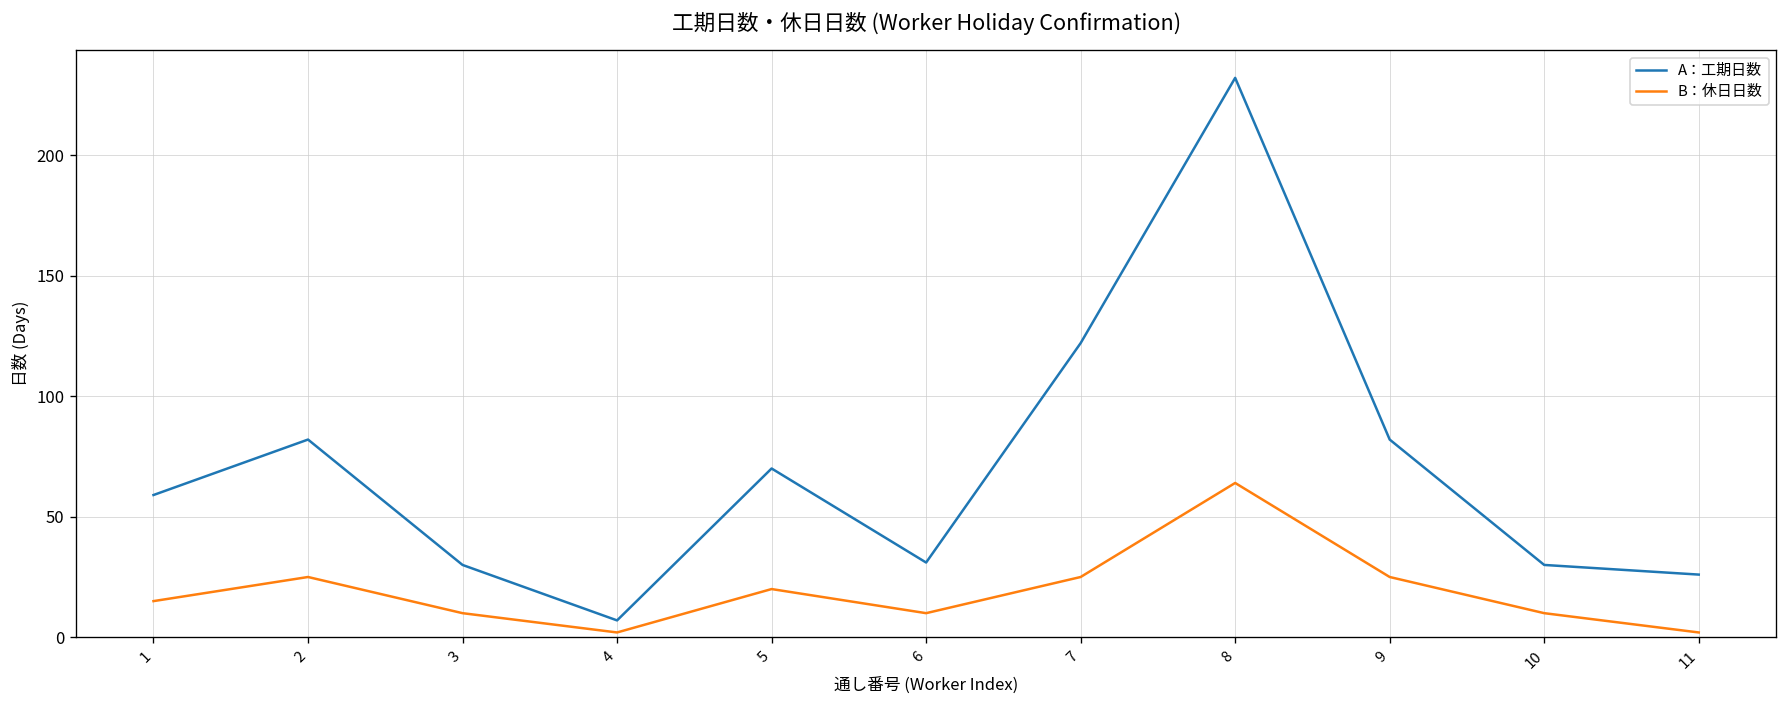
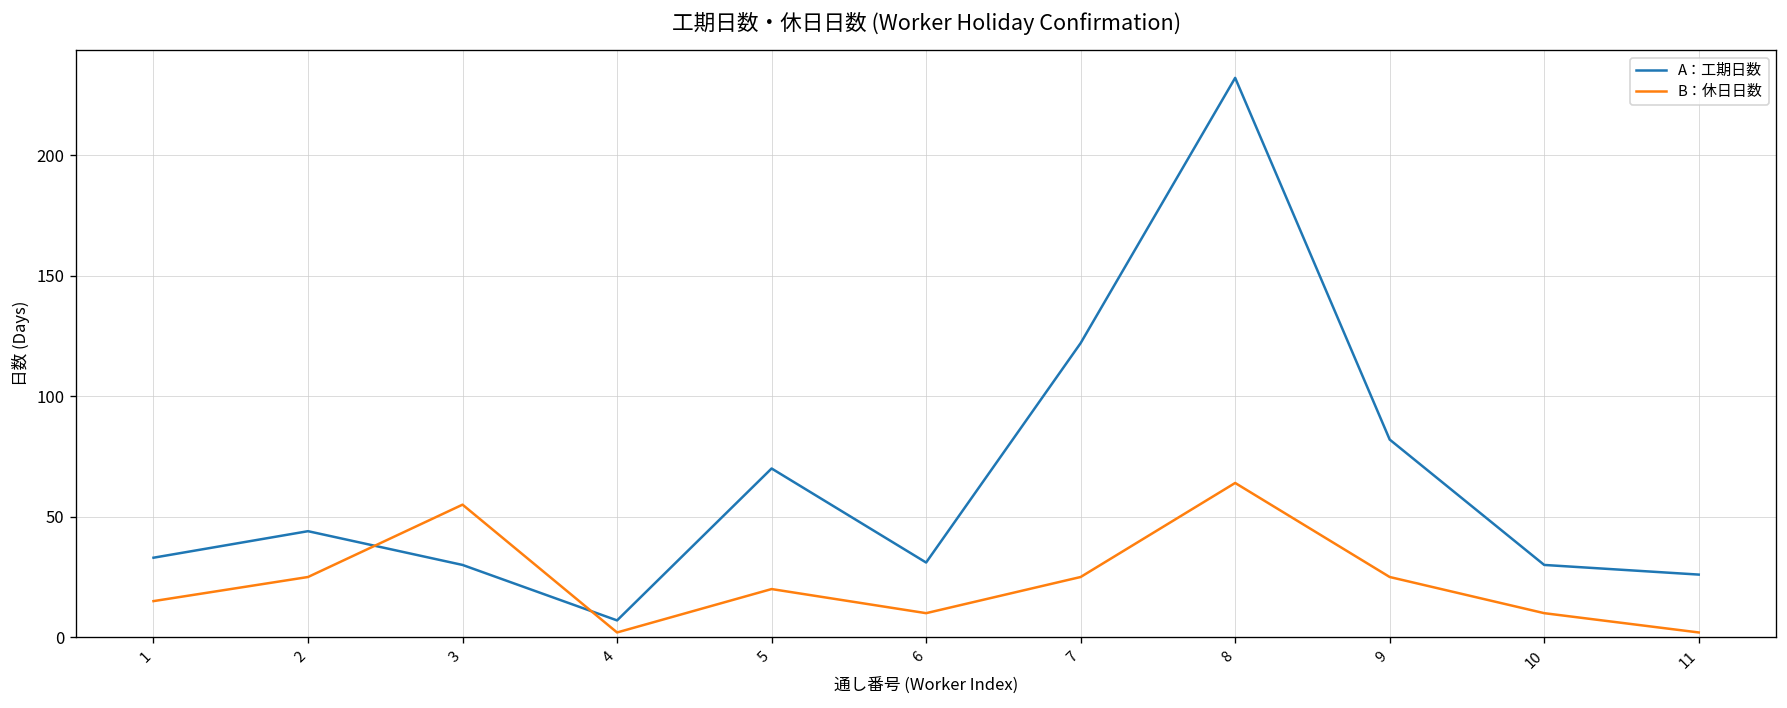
A：工期日数, 1: 59 -> 33
A：工期日数, 2: 82 -> 44
B：休日日数, 3: 10 -> 55
